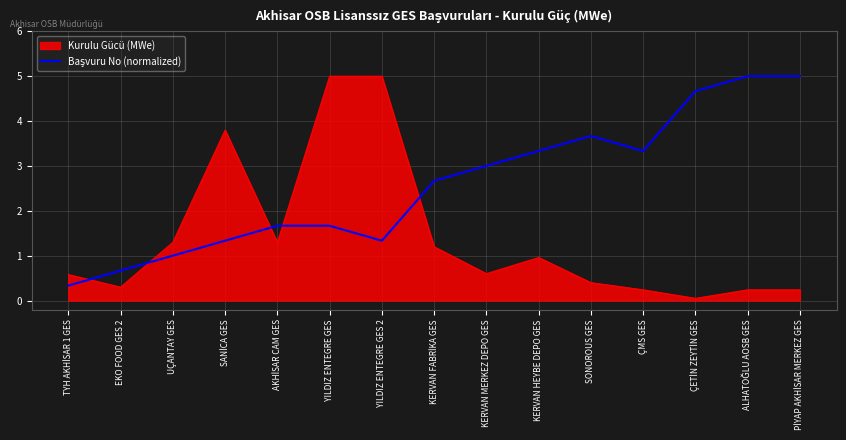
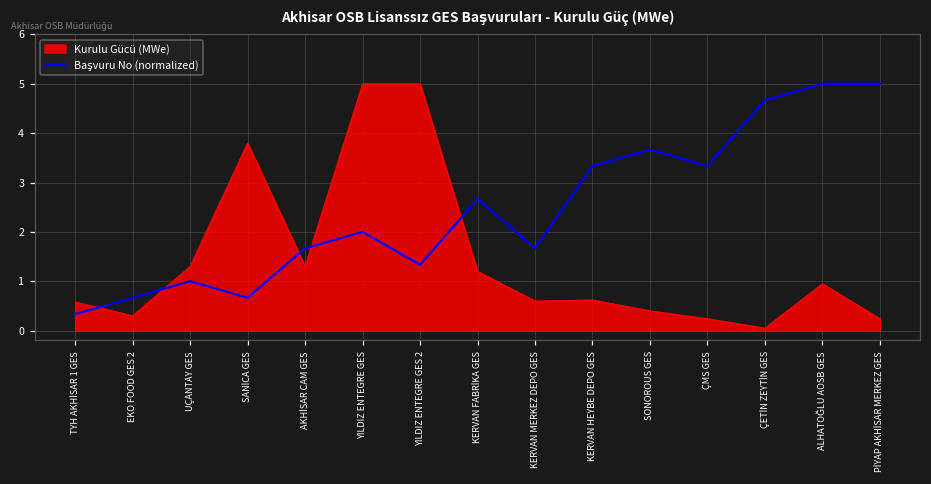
Başvuru No (normalized), SANİCA GES: 1.3 -> 0.7
Başvuru No (normalized), YILDIZ ENTEGRE GES: 1.7 -> 2.0
Başvuru No (normalized), KERVAN MERKEZ DEPO GES: 3.0 -> 1.7
Kurulu Gücü (MWe), KERVAN HEYBE DEPO GES: 1.0 -> 0.6
Kurulu Gücü (MWe), ALHATOĞLU AOSB GES: 0.2 -> 1.0
